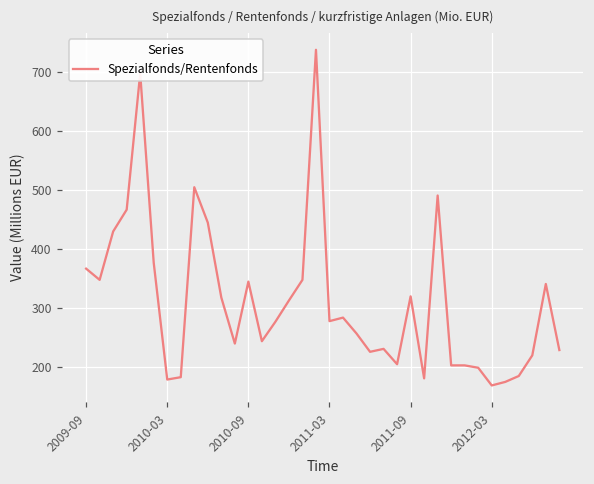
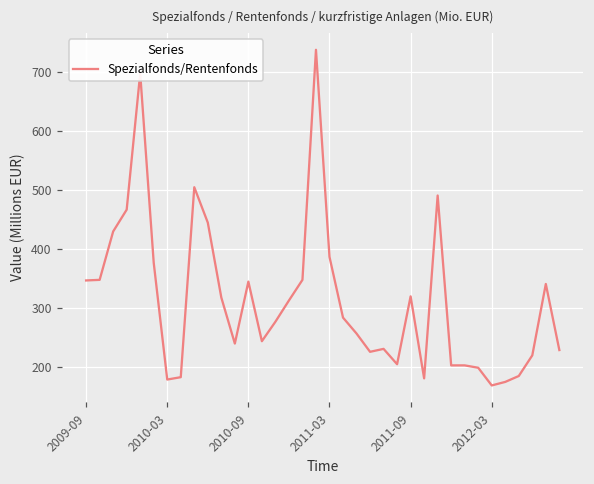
2009-09: 370 -> 350
2011-03: 280 -> 390
